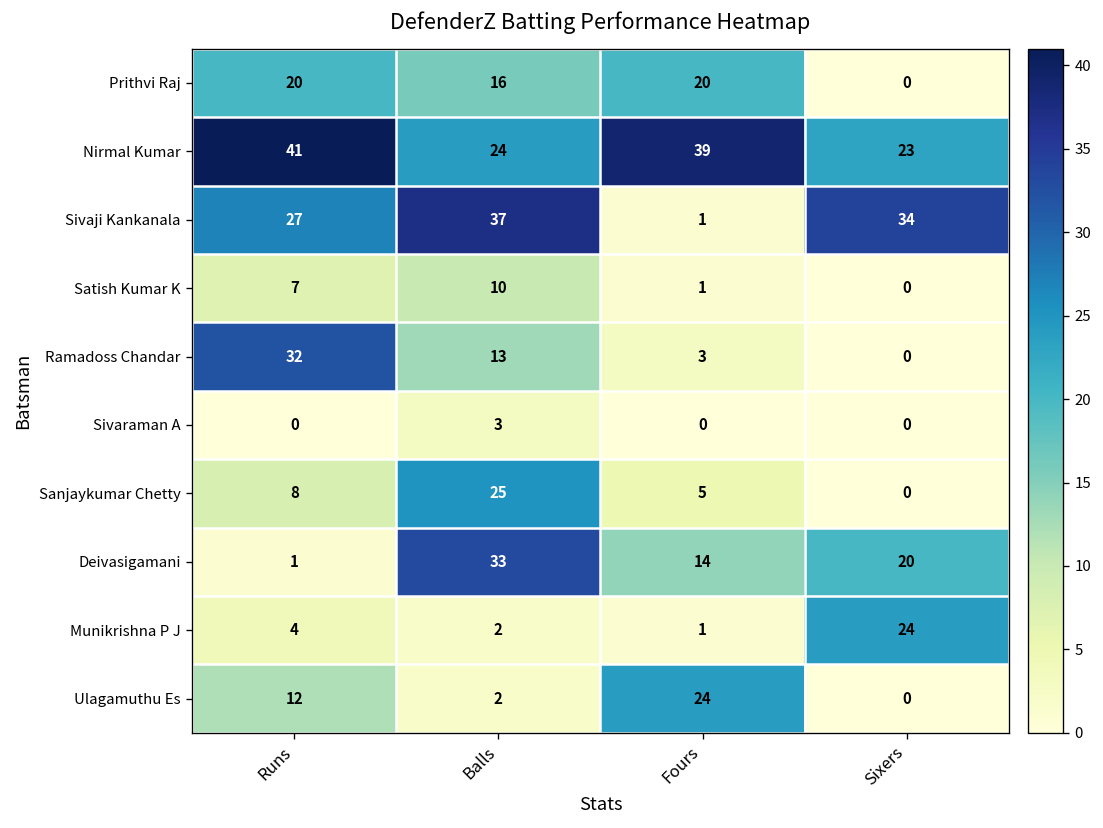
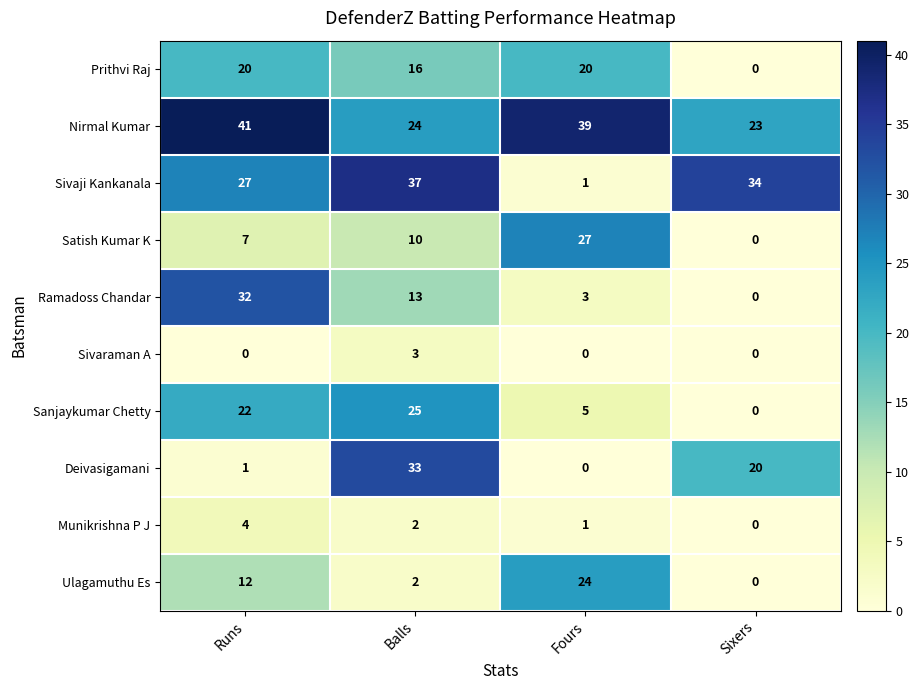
Satish Kumar K, Fours: 1 -> 27
Sanjaykumar Chetty, Runs: 8 -> 22
Deivasigamani, Fours: 14 -> 0
Munikrishna P J, Sixers: 24 -> 0
